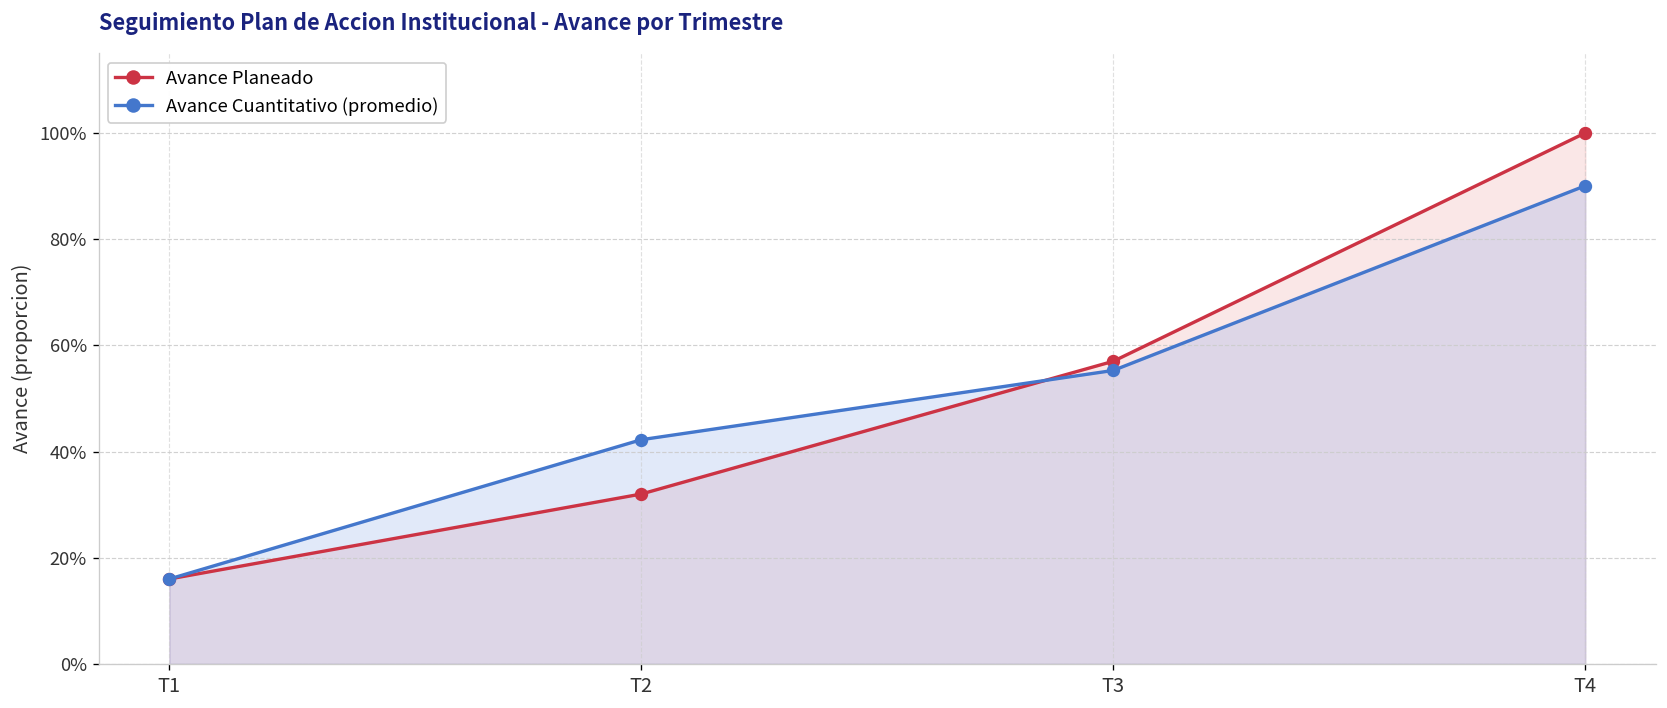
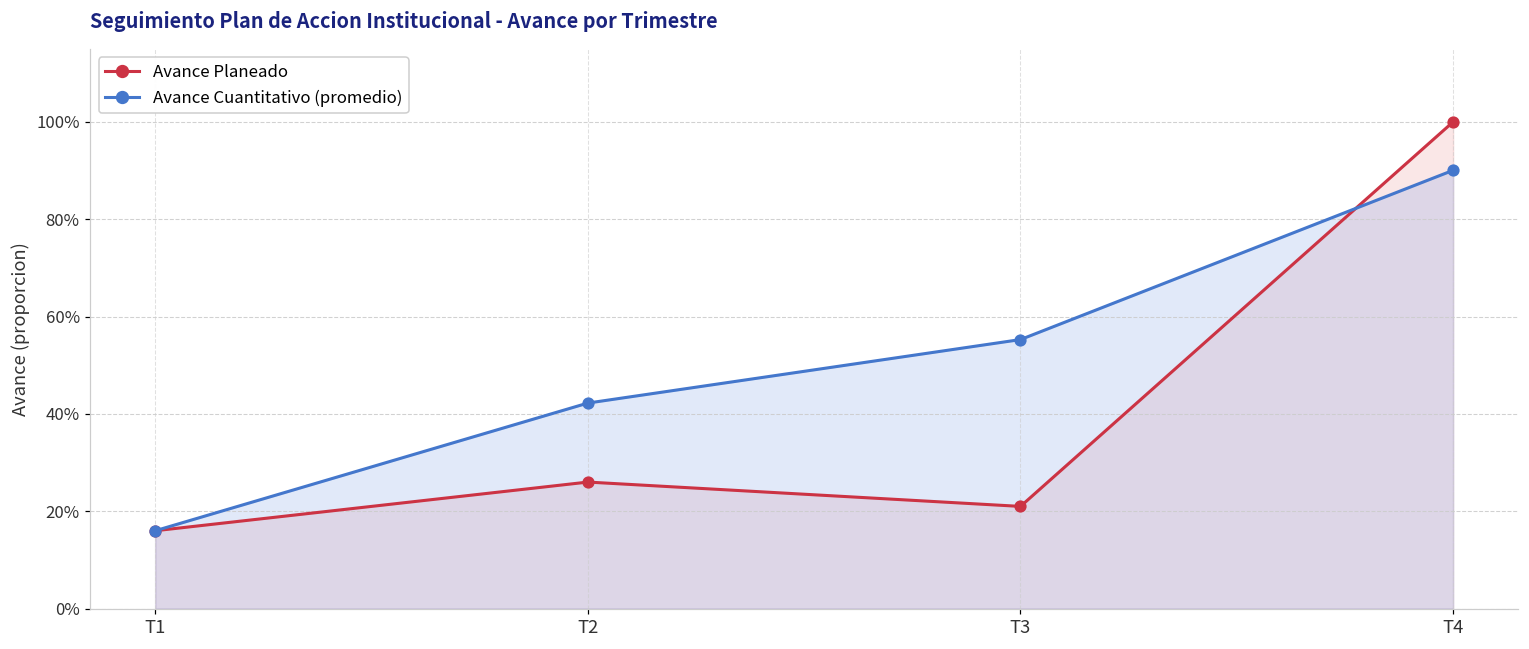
Avance Planeado, T2: 32% -> 26%
Avance Planeado, T3: 57% -> 21%
